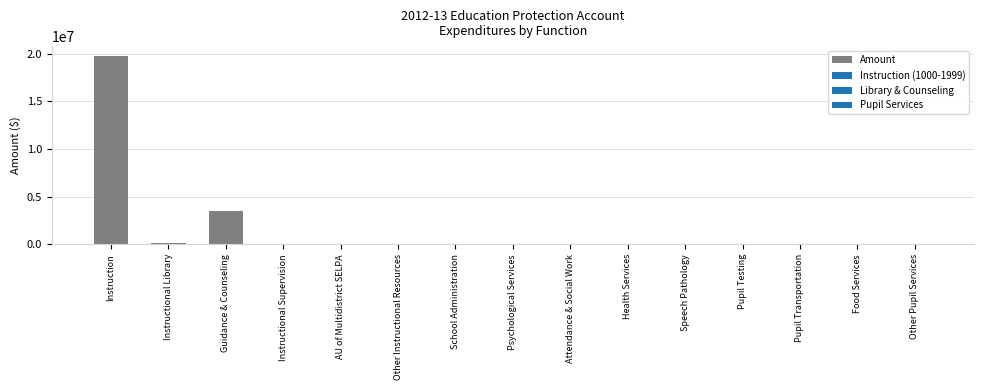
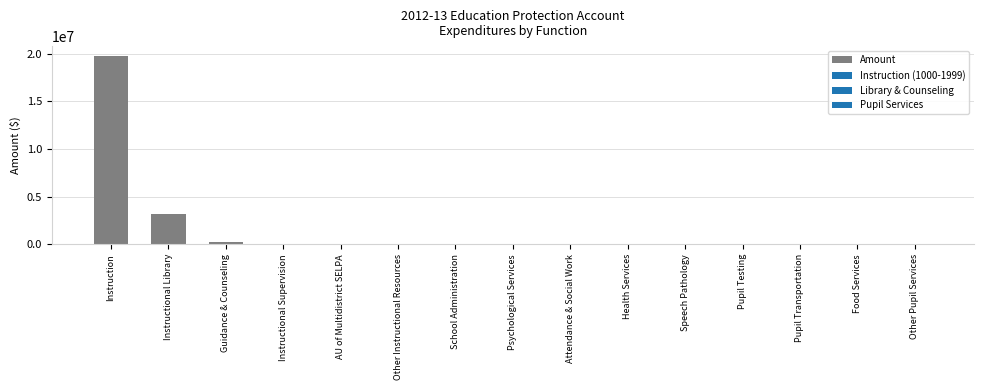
Instructional Library: 0 -> 3000000
Guidance & Counseling: 3000000 -> 0
